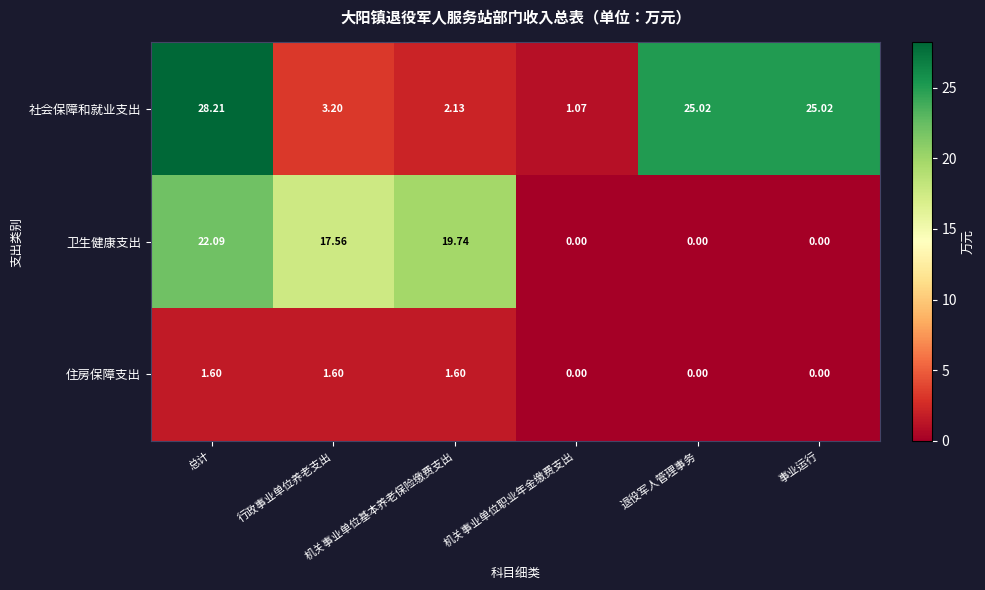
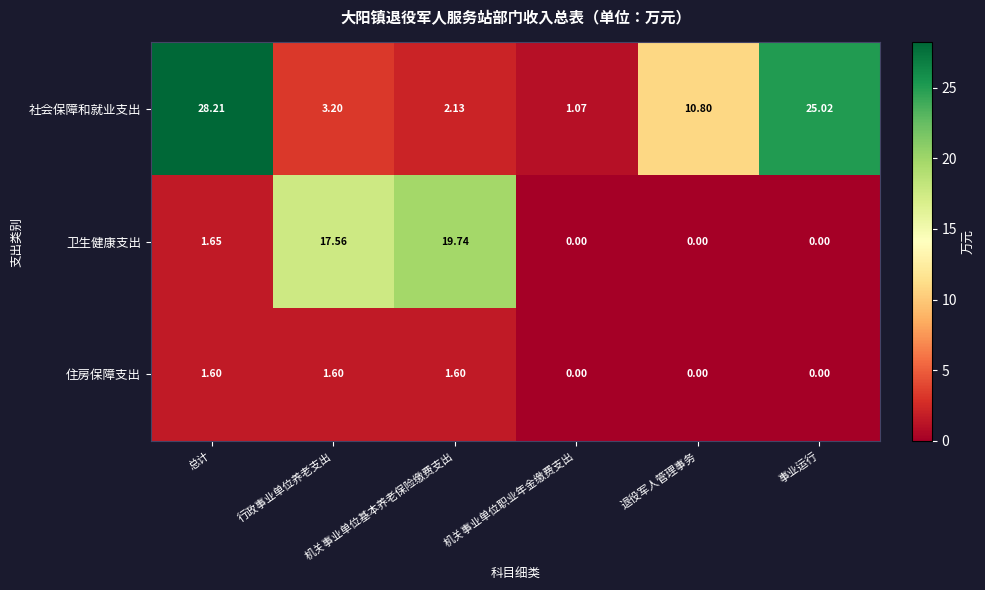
社会保障和就业支出, 退役军人管理事务: 25.02 -> 10.80
卫生健康支出, 总计: 22.09 -> 1.65
